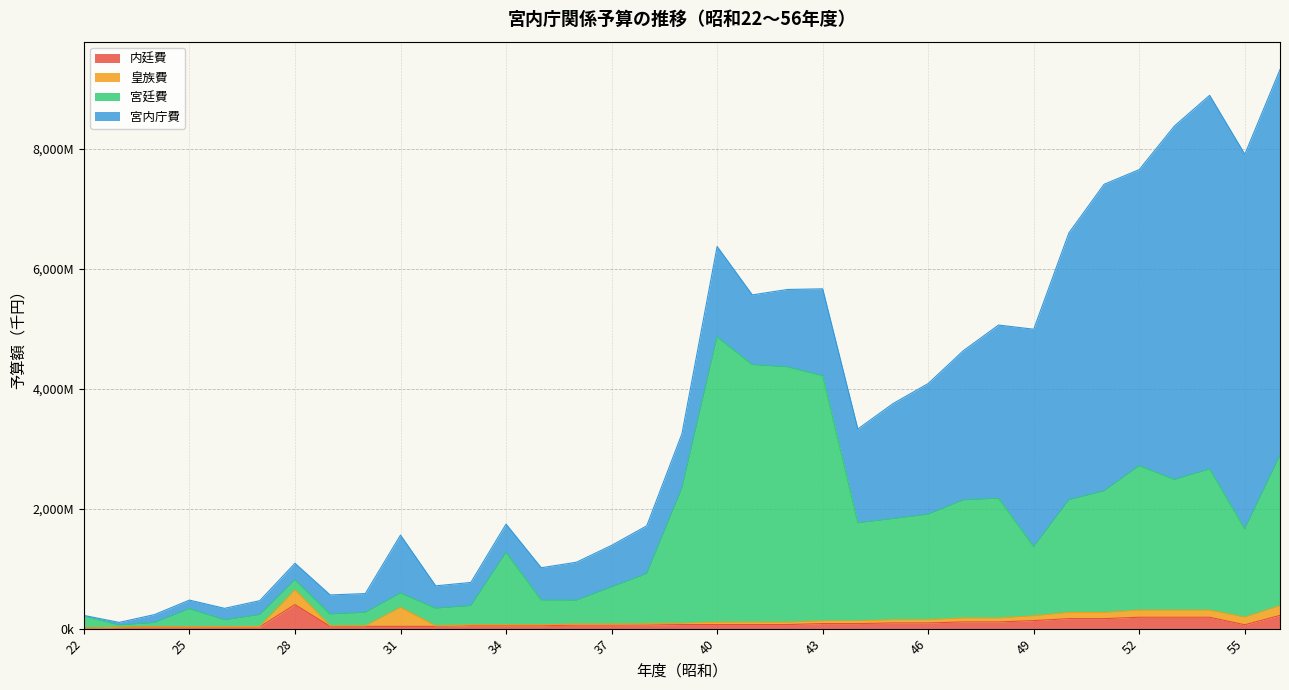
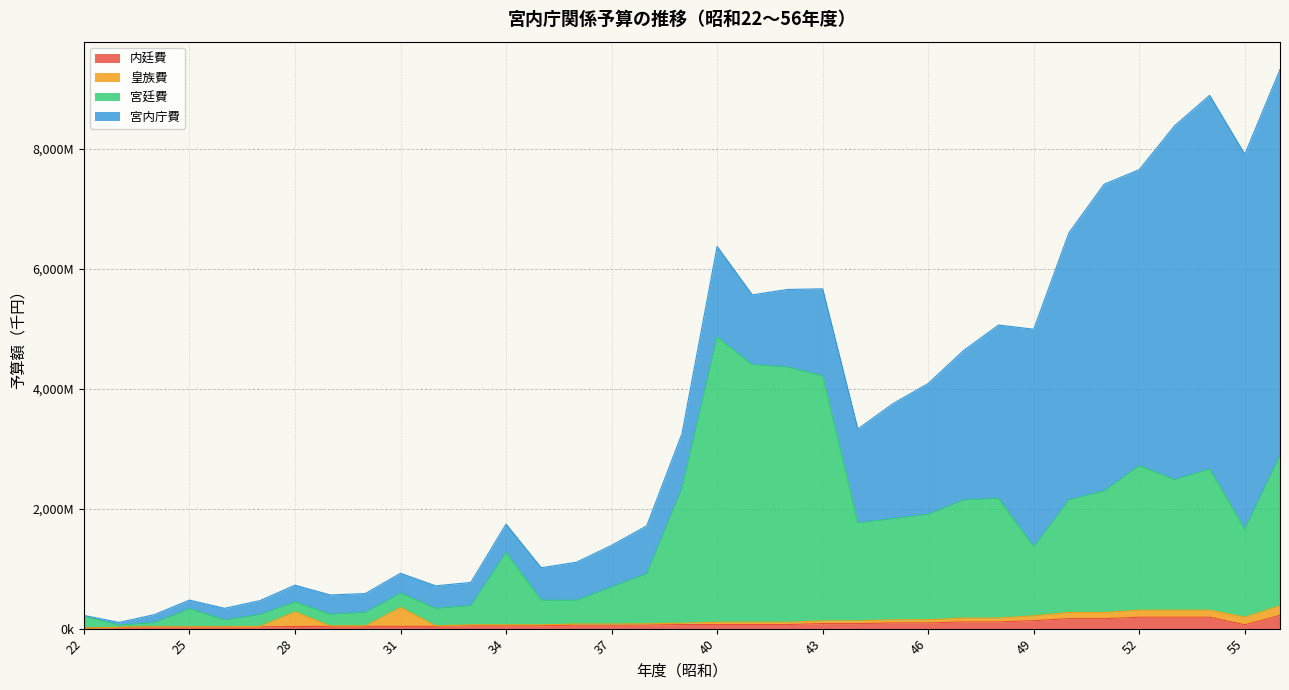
内廷費, 28: 400,000,000 -> 0
宮内庁費, 31: 1,000,000,000 -> 300,000,000
